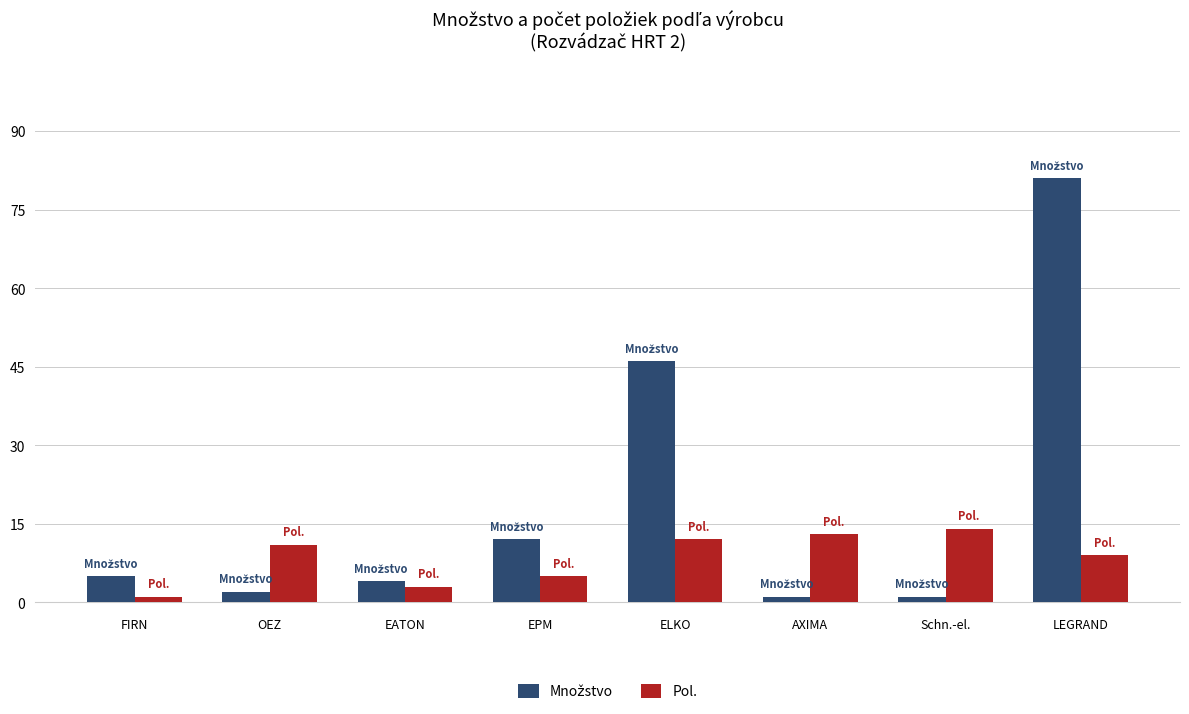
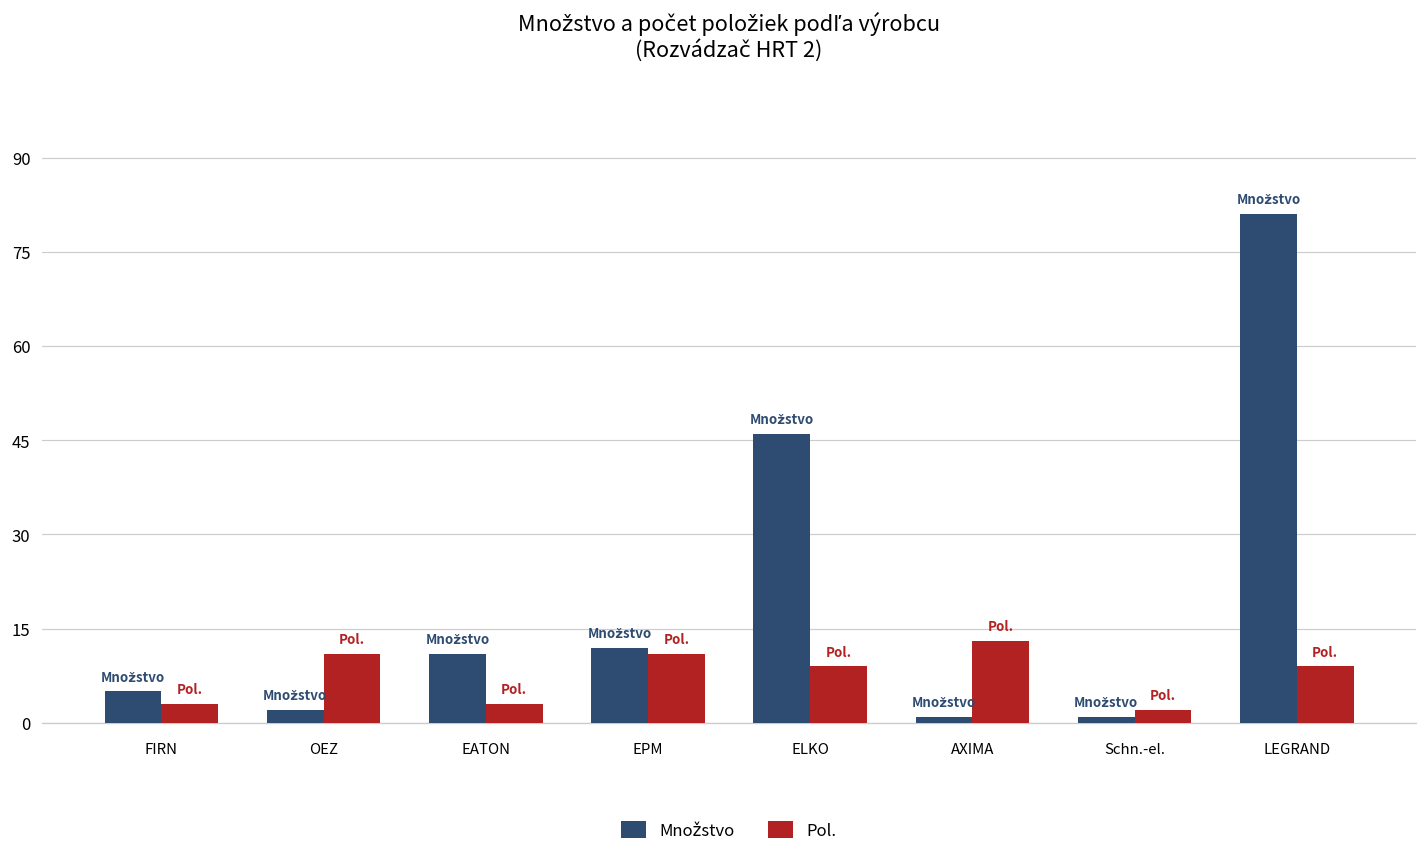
Pol., FIRN: 1 -> 3
Množstvo, EATON: 4 -> 11
Pol., EPM: 5 -> 11
Pol., ELKO: 12 -> 9
Pol., Schn.-el.: 14 -> 2
